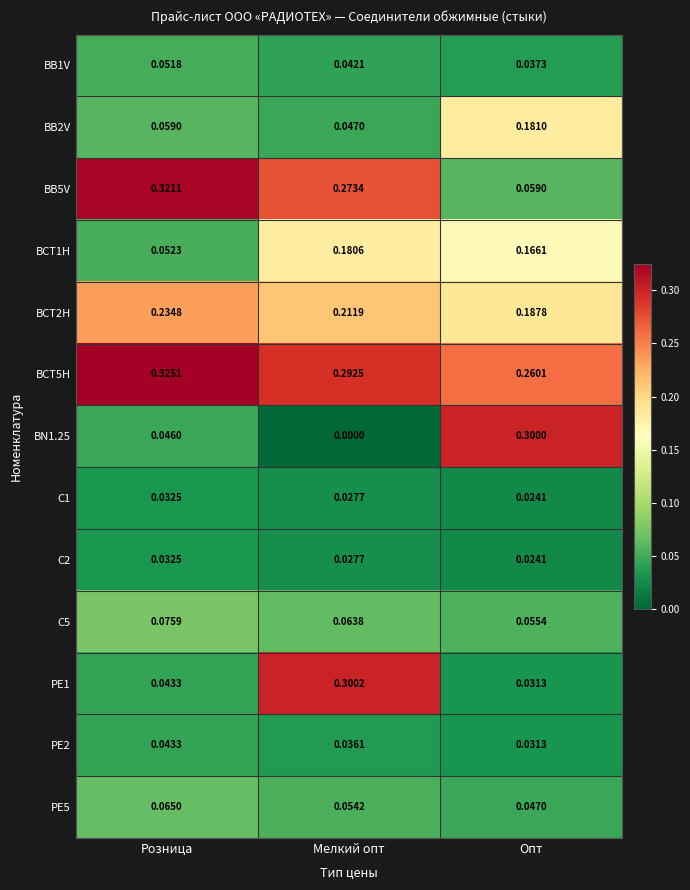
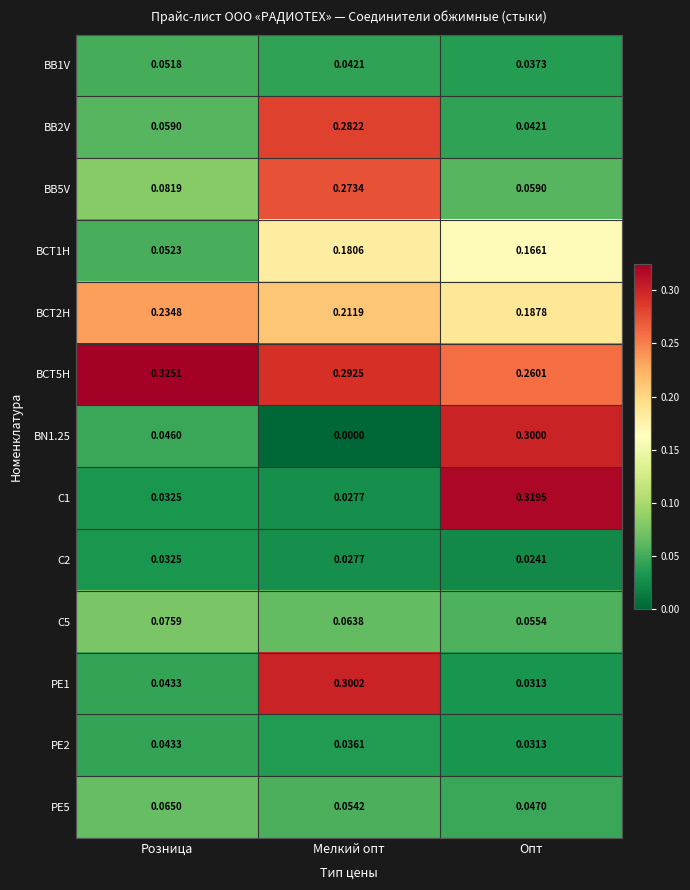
BB2V, Мелкий опт: 0.0470 -> 0.2822
BB2V, Опт: 0.1810 -> 0.0421
BB5V, Розница: 0.3211 -> 0.0819
C1, Опт: 0.0241 -> 0.3195
